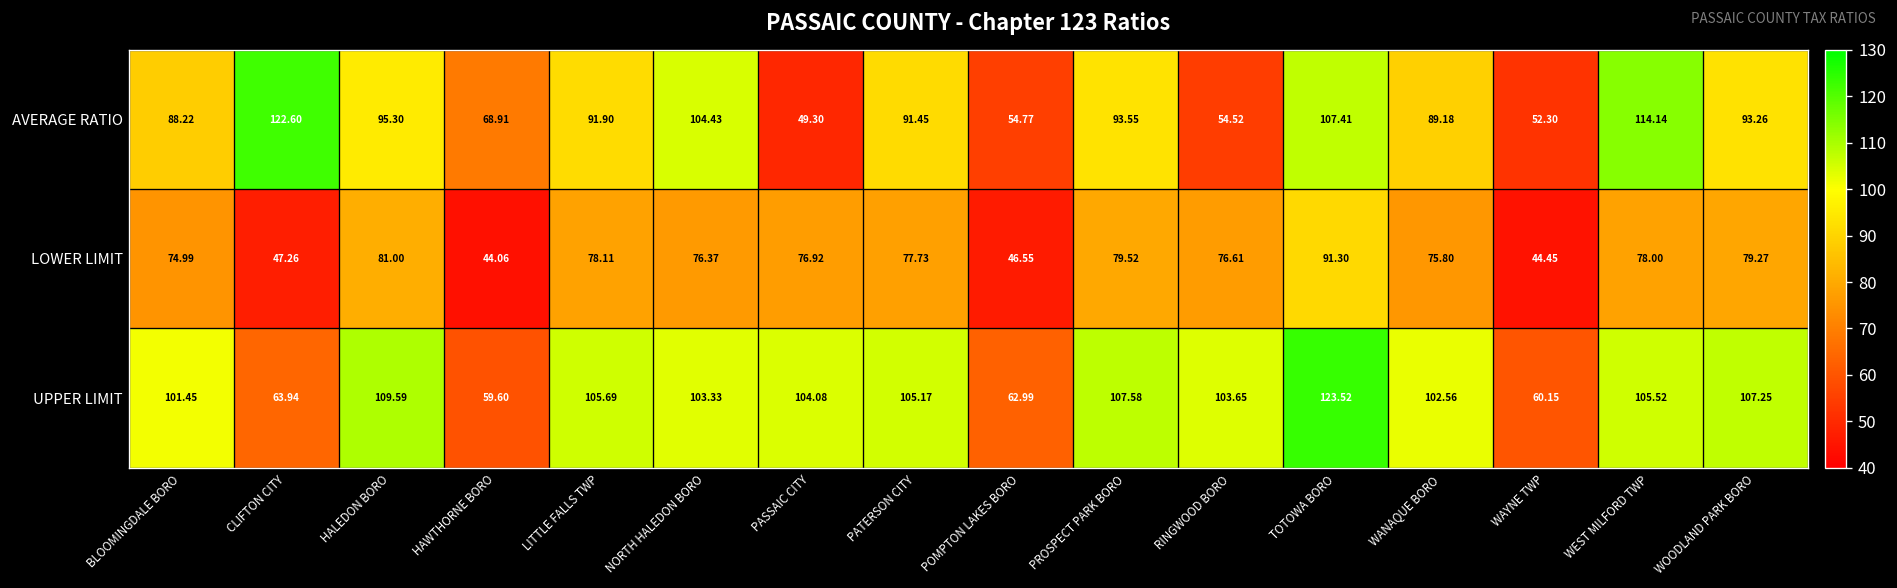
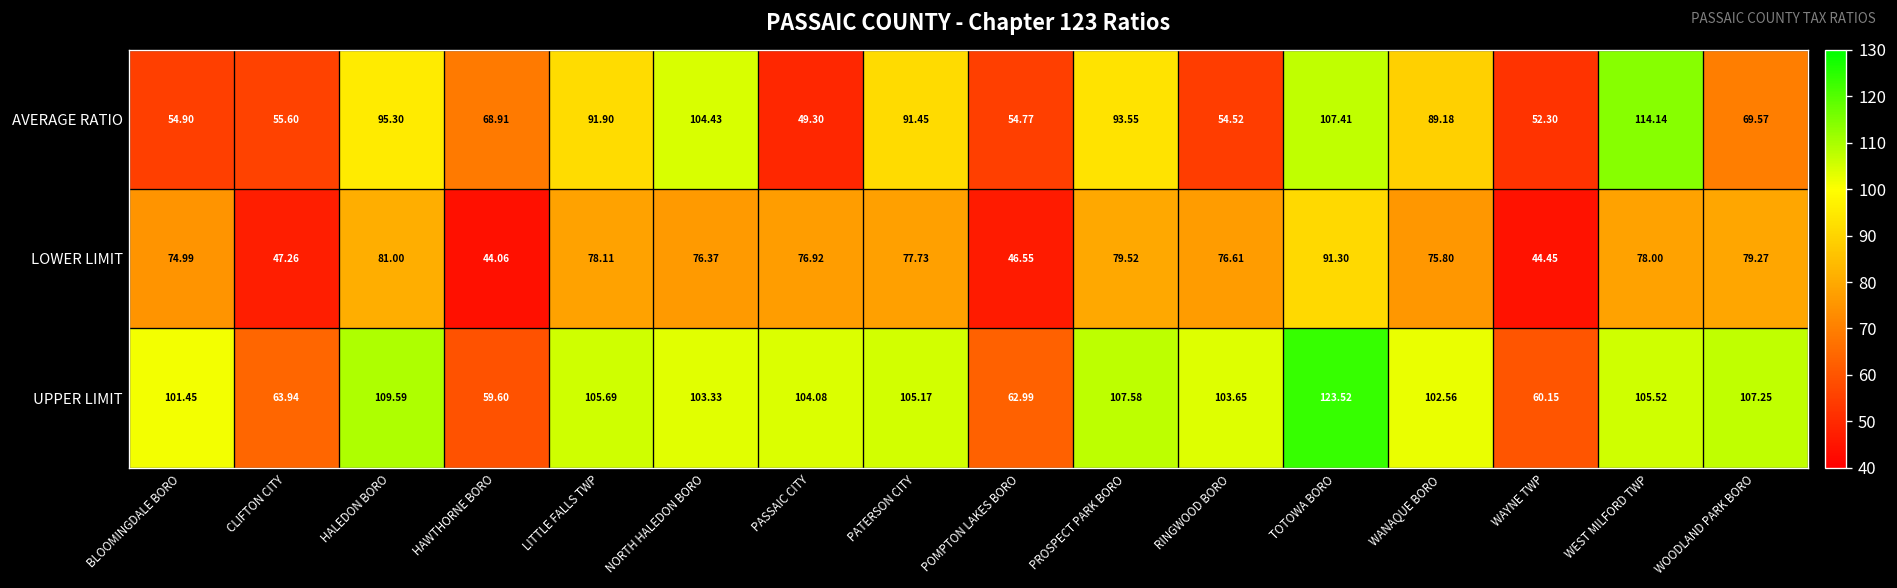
AVERAGE RATIO, BLOOMINGDALE BORO: 88.22 -> 54.90
AVERAGE RATIO, CLIFTON CITY: 122.60 -> 55.60
AVERAGE RATIO, WOODLAND PARK BORO: 93.26 -> 69.57
